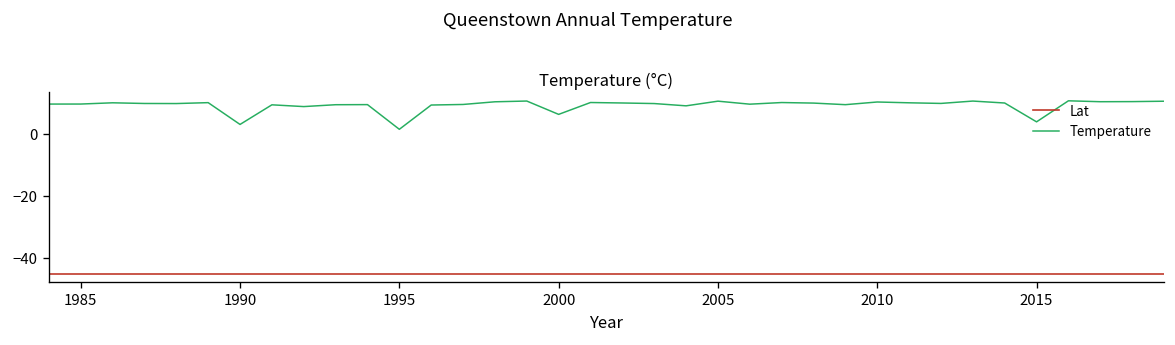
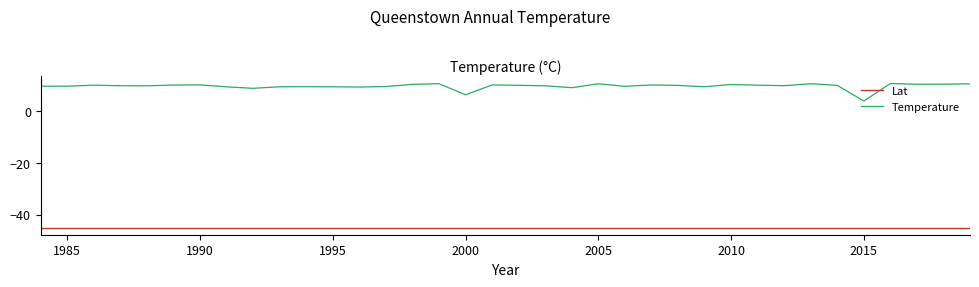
Temperature, 1990: 3 -> 10
Temperature, 1995: 1 -> 9
